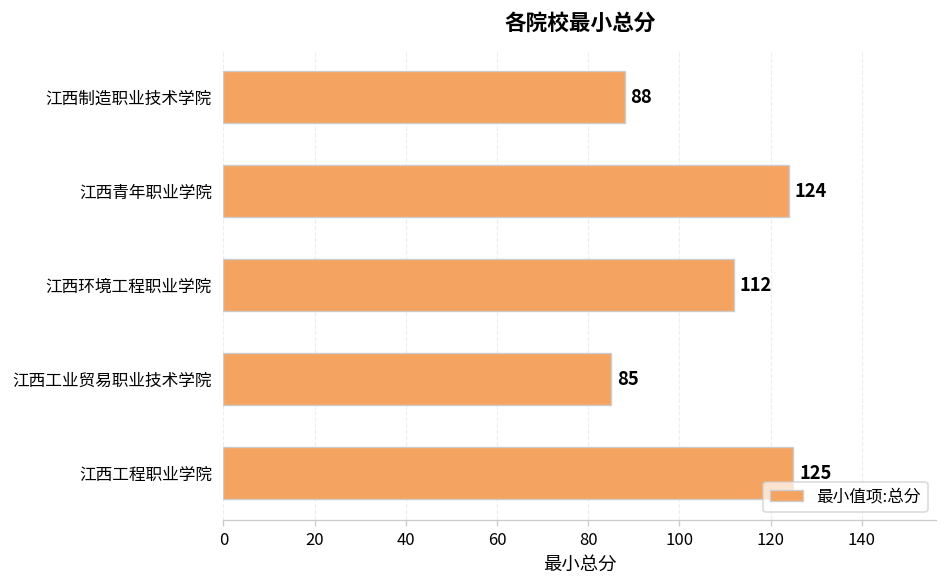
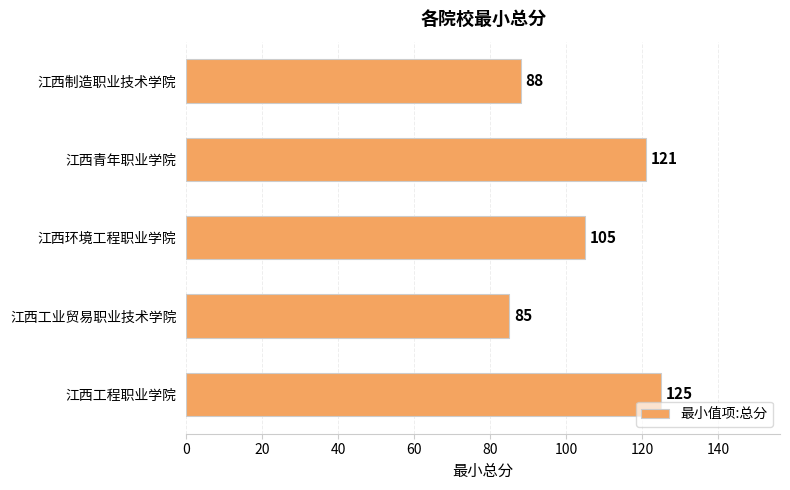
江西青年职业学院: 124 -> 121
江西环境工程职业学院: 112 -> 105
